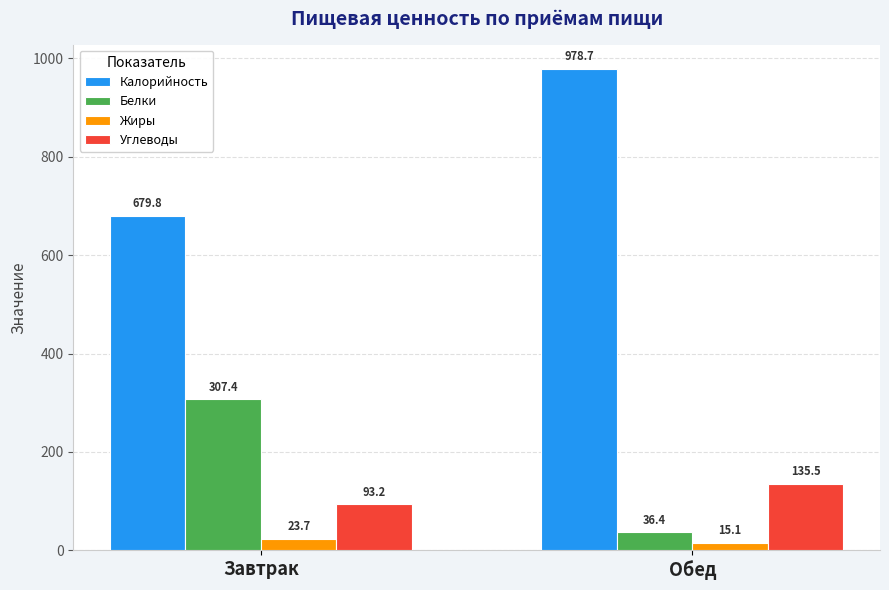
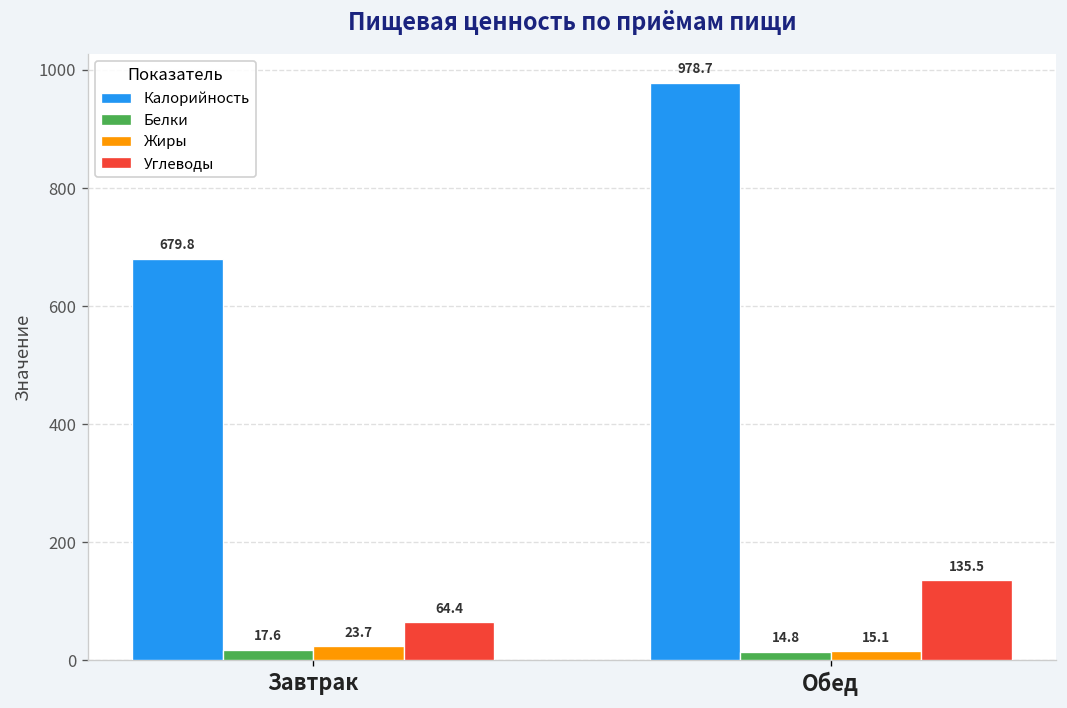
Белки, Завтрак: 307.4 -> 17.6
Углеводы, Завтрак: 93.2 -> 64.4
Белки, Обед: 36.4 -> 14.8
